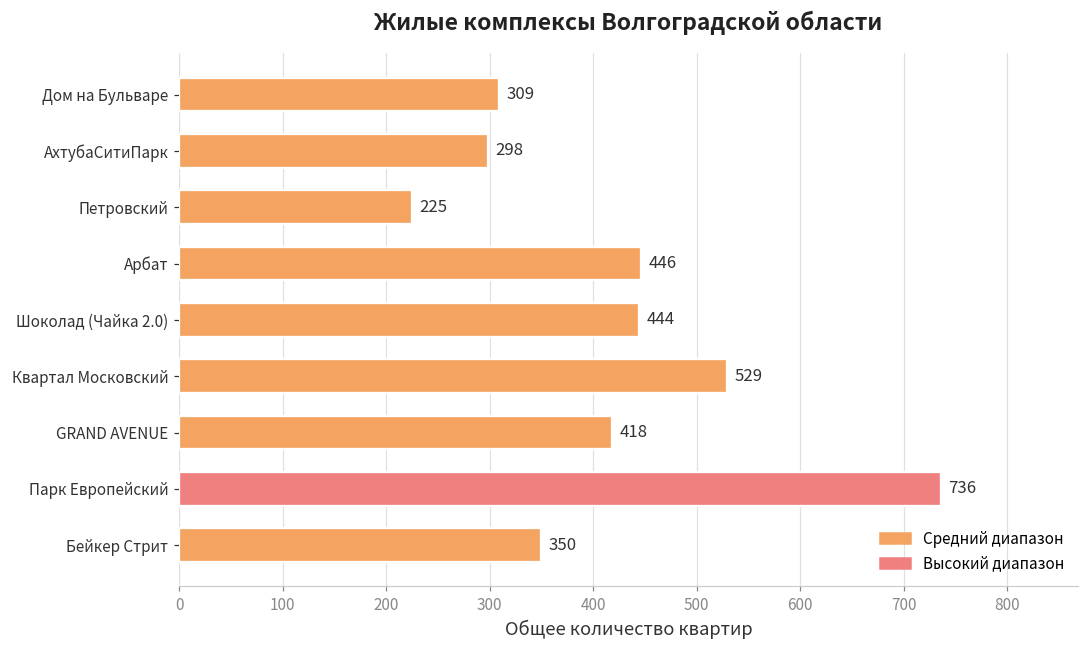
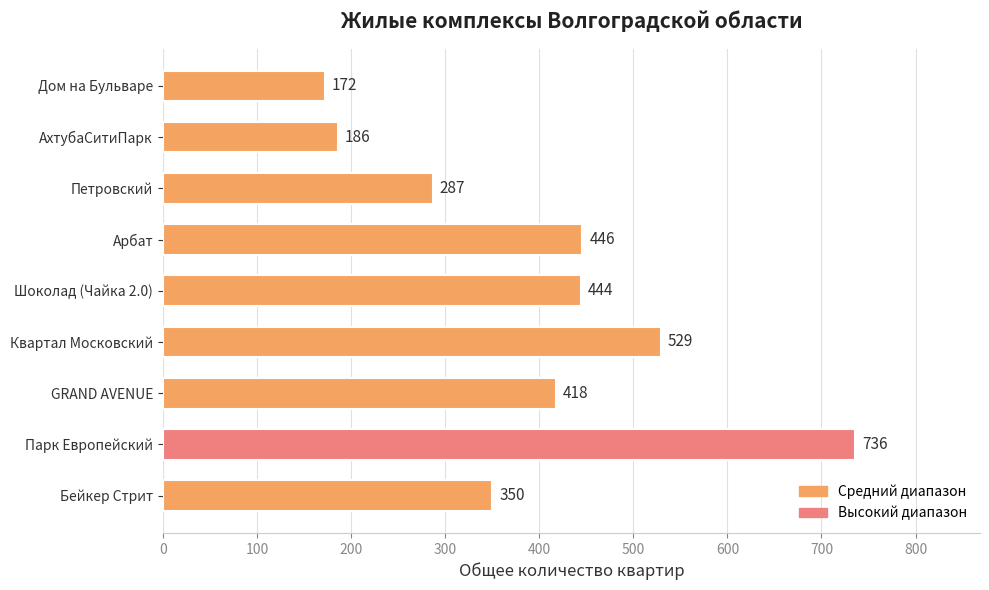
Дом на Бульваре: 309 -> 172
АхтубаСитиПарк: 298 -> 186
Петровский: 225 -> 287
